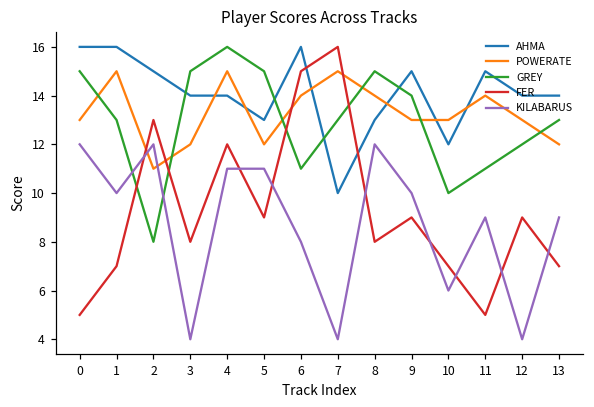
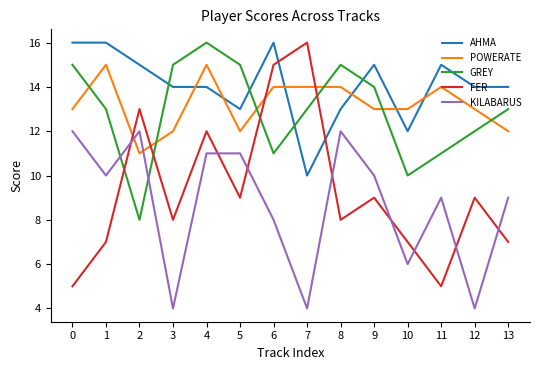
POWERATE, 7: 15 -> 14
